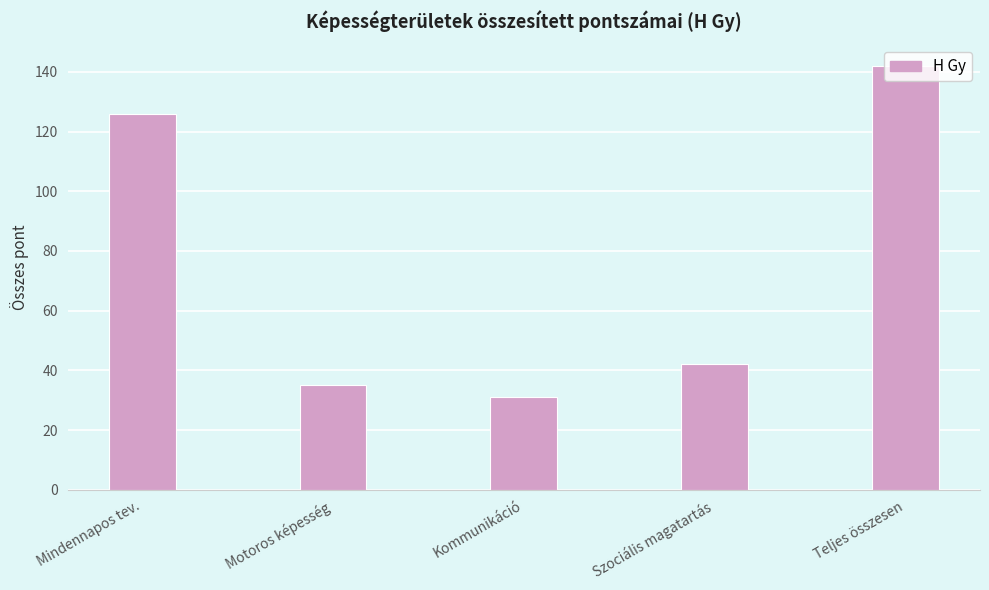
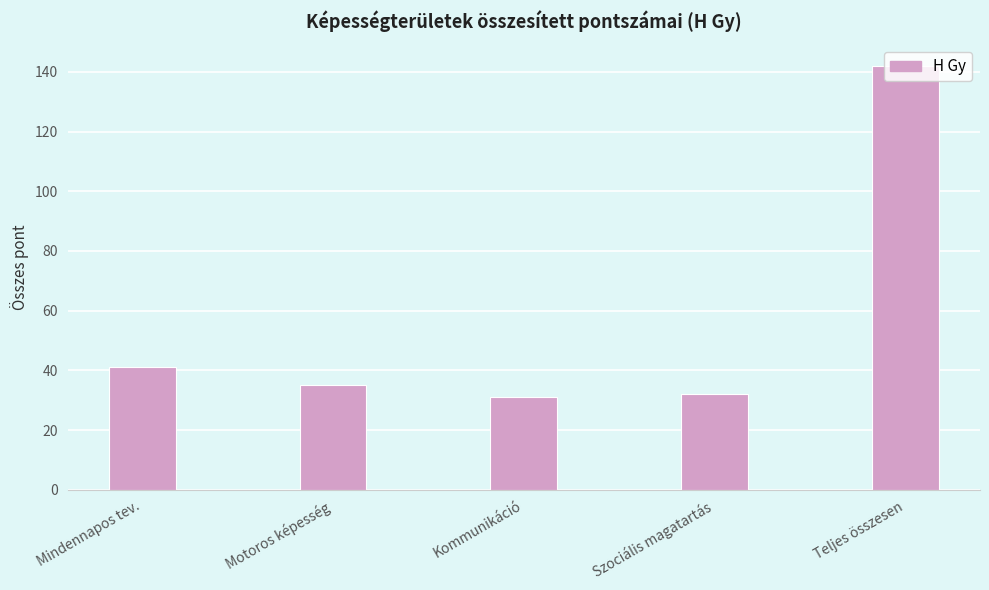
Mindennapos tev.: 126 -> 41
Szociális magatartás: 42 -> 32
